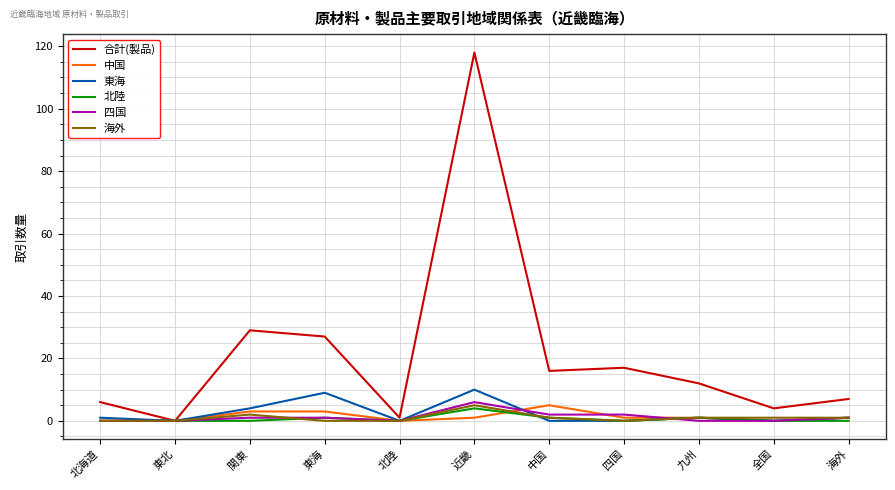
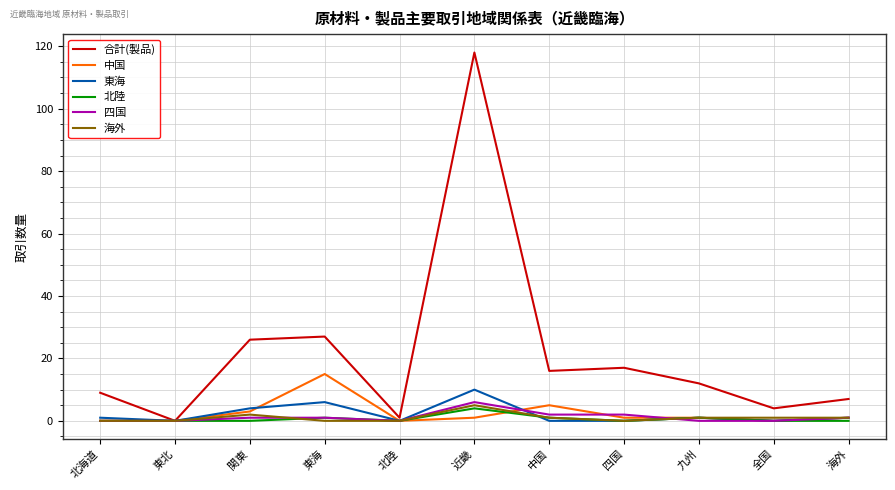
合計(製品), 北海道: 6 -> 9
合計(製品), 関東: 29 -> 26
中国, 東海: 3 -> 15
東海, 東海: 9 -> 6
